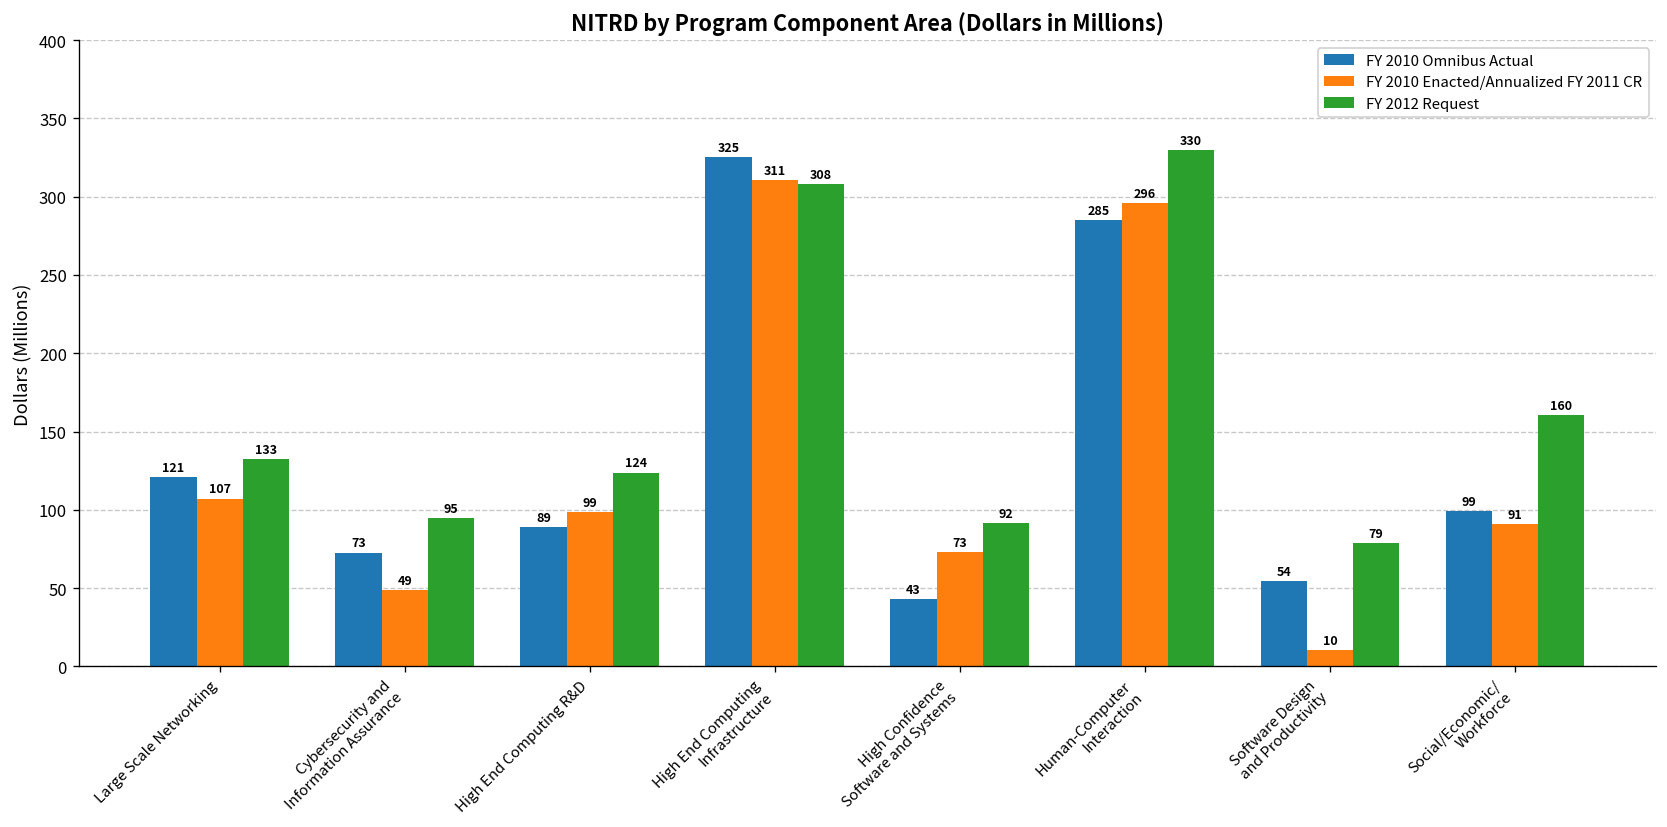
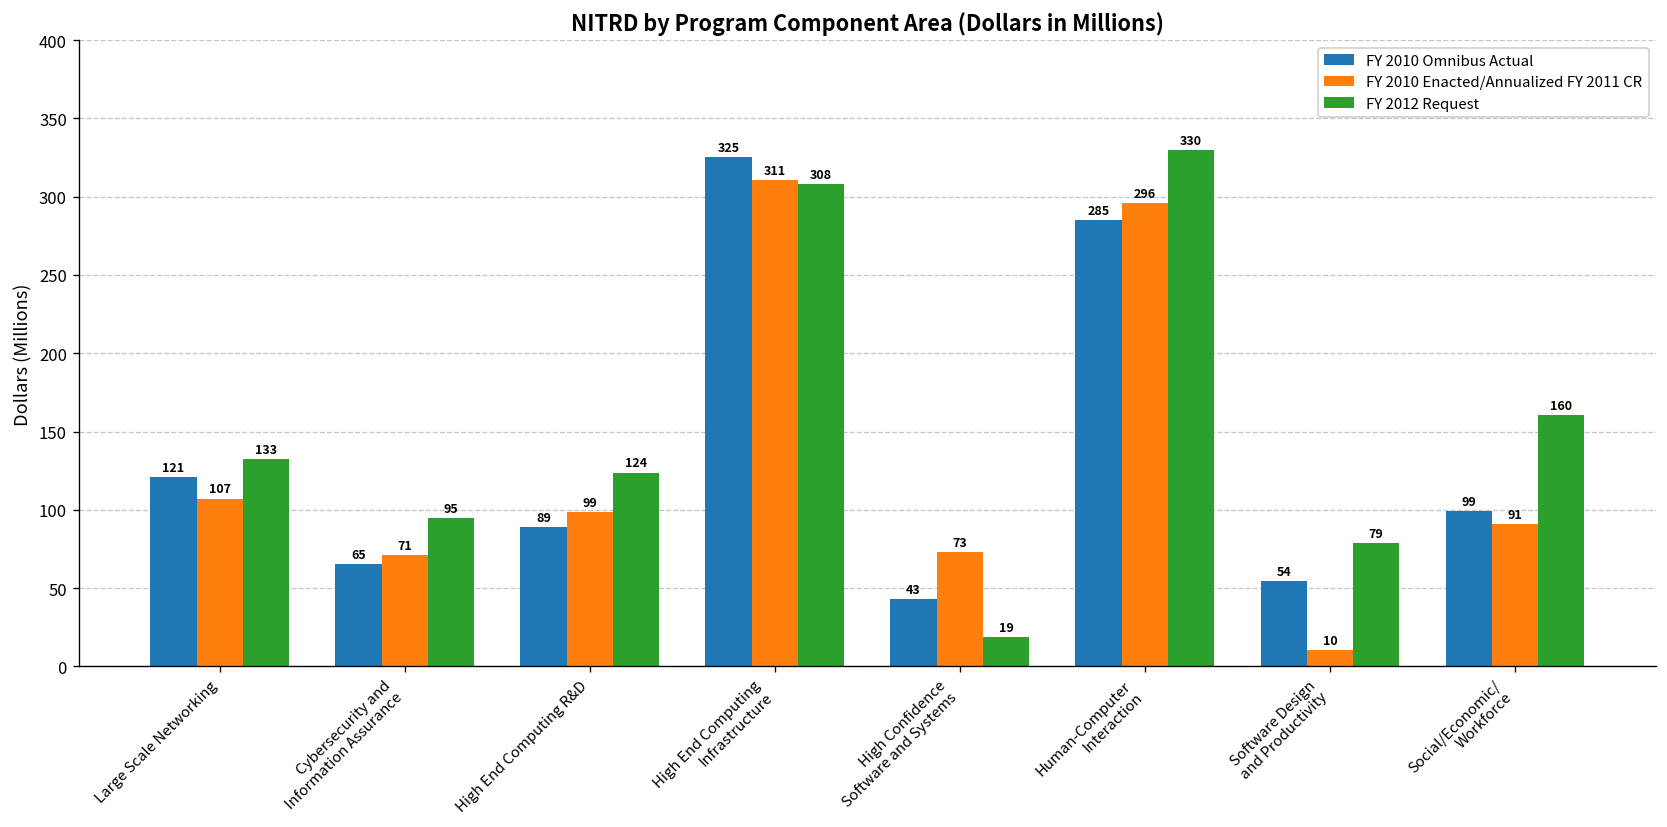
FY 2010 Omnibus Actual, Cybersecurity and Information Assurance: 73 -> 65
FY 2010 Enacted/Annualized FY 2011 CR, Cybersecurity and Information Assurance: 49 -> 71
FY 2012 Request, High Confidence Software and Systems: 92 -> 19
